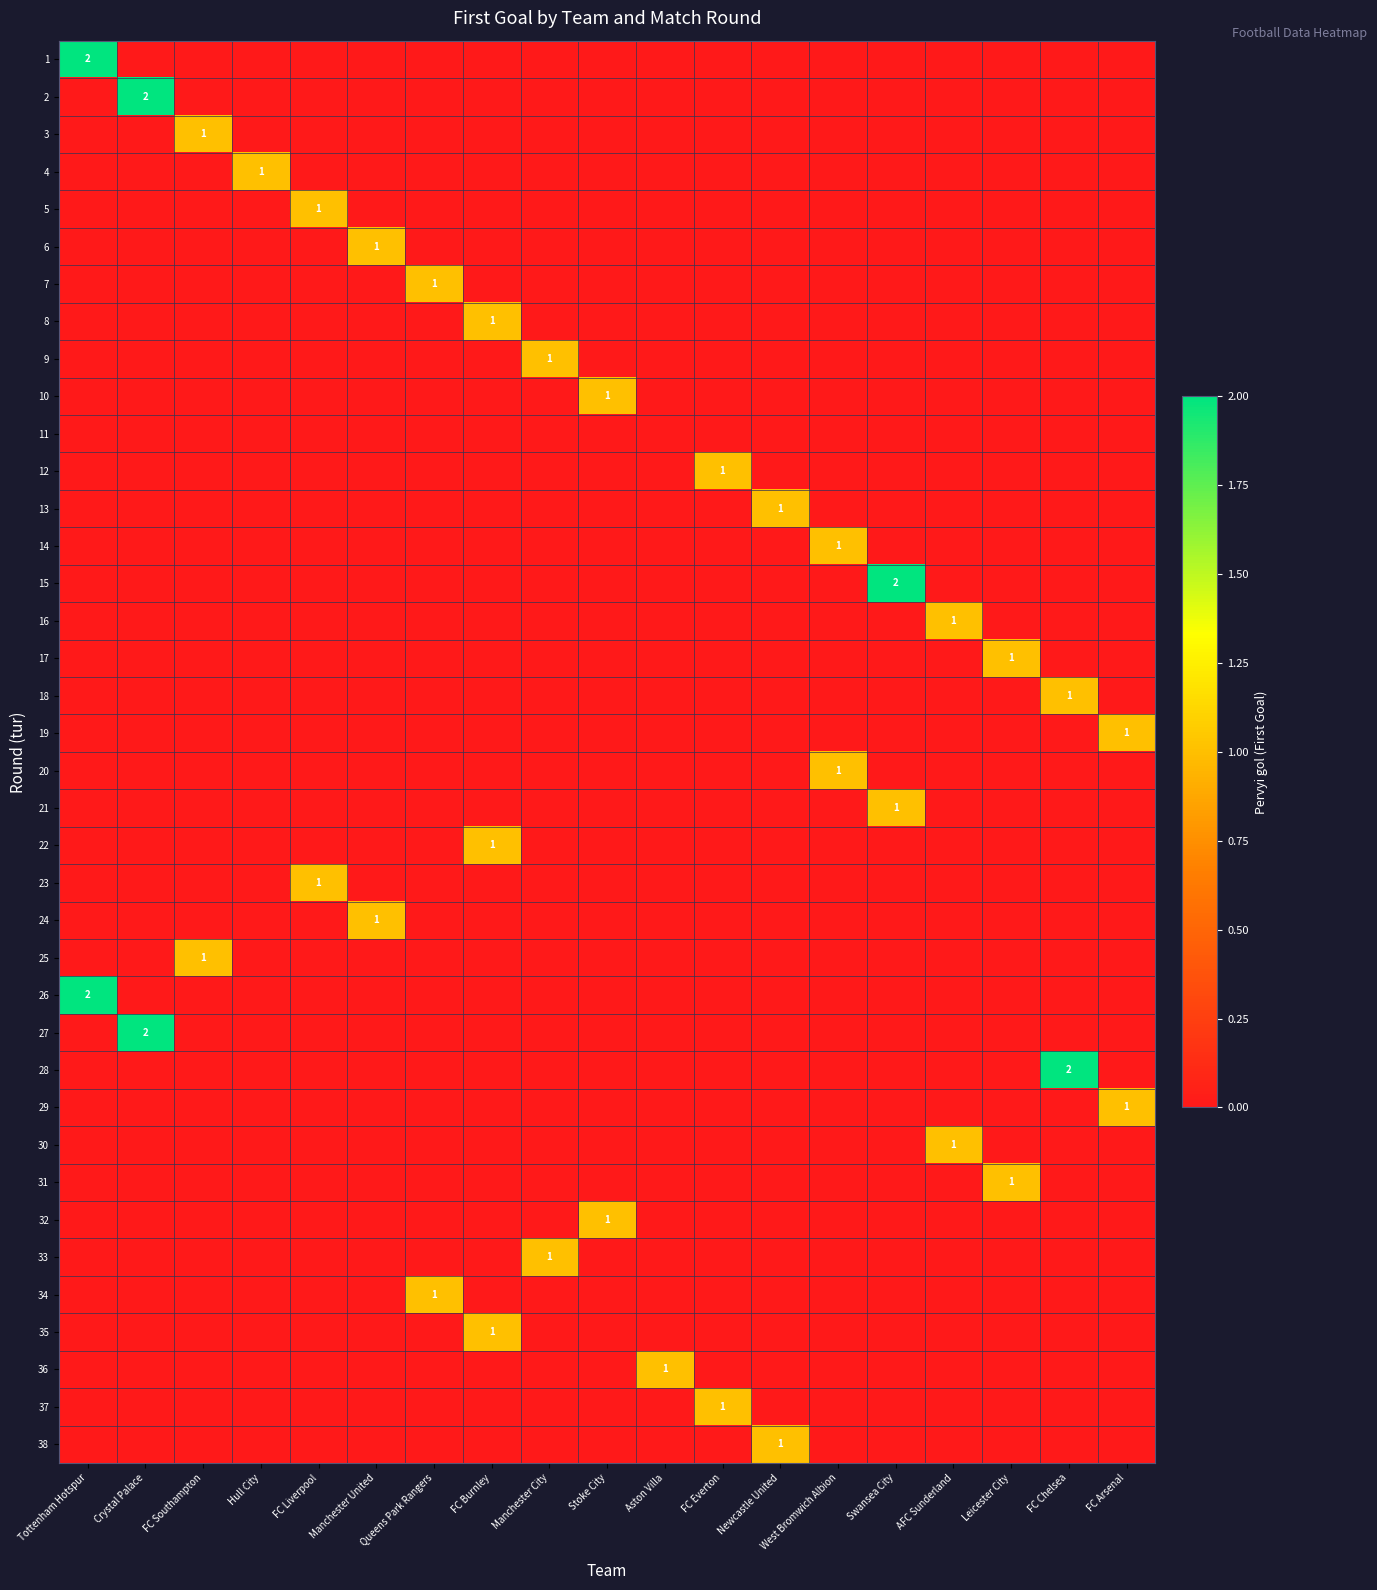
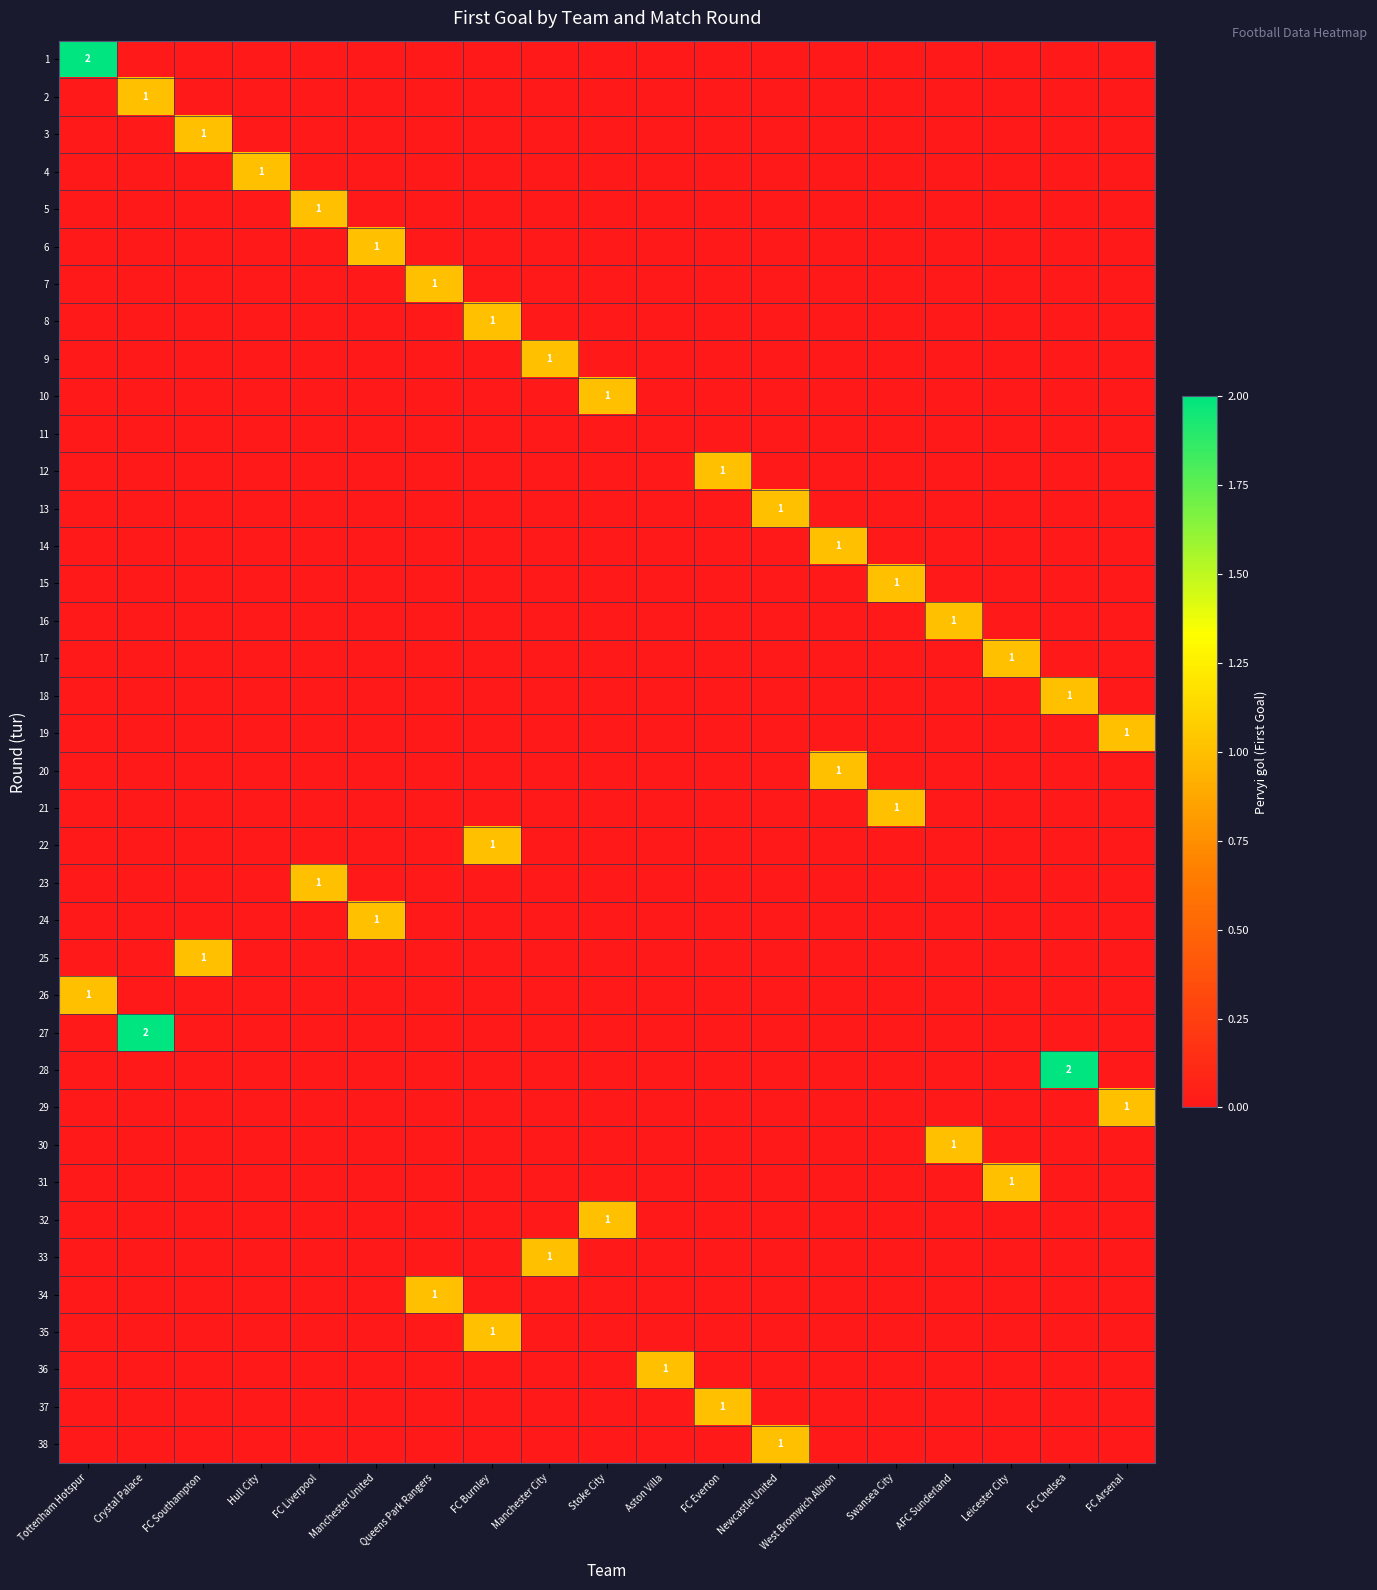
2, Crystal Palace: 2 -> 1
15, Swansea City: 2 -> 1
26, Tottenham Hotspur: 2 -> 1
